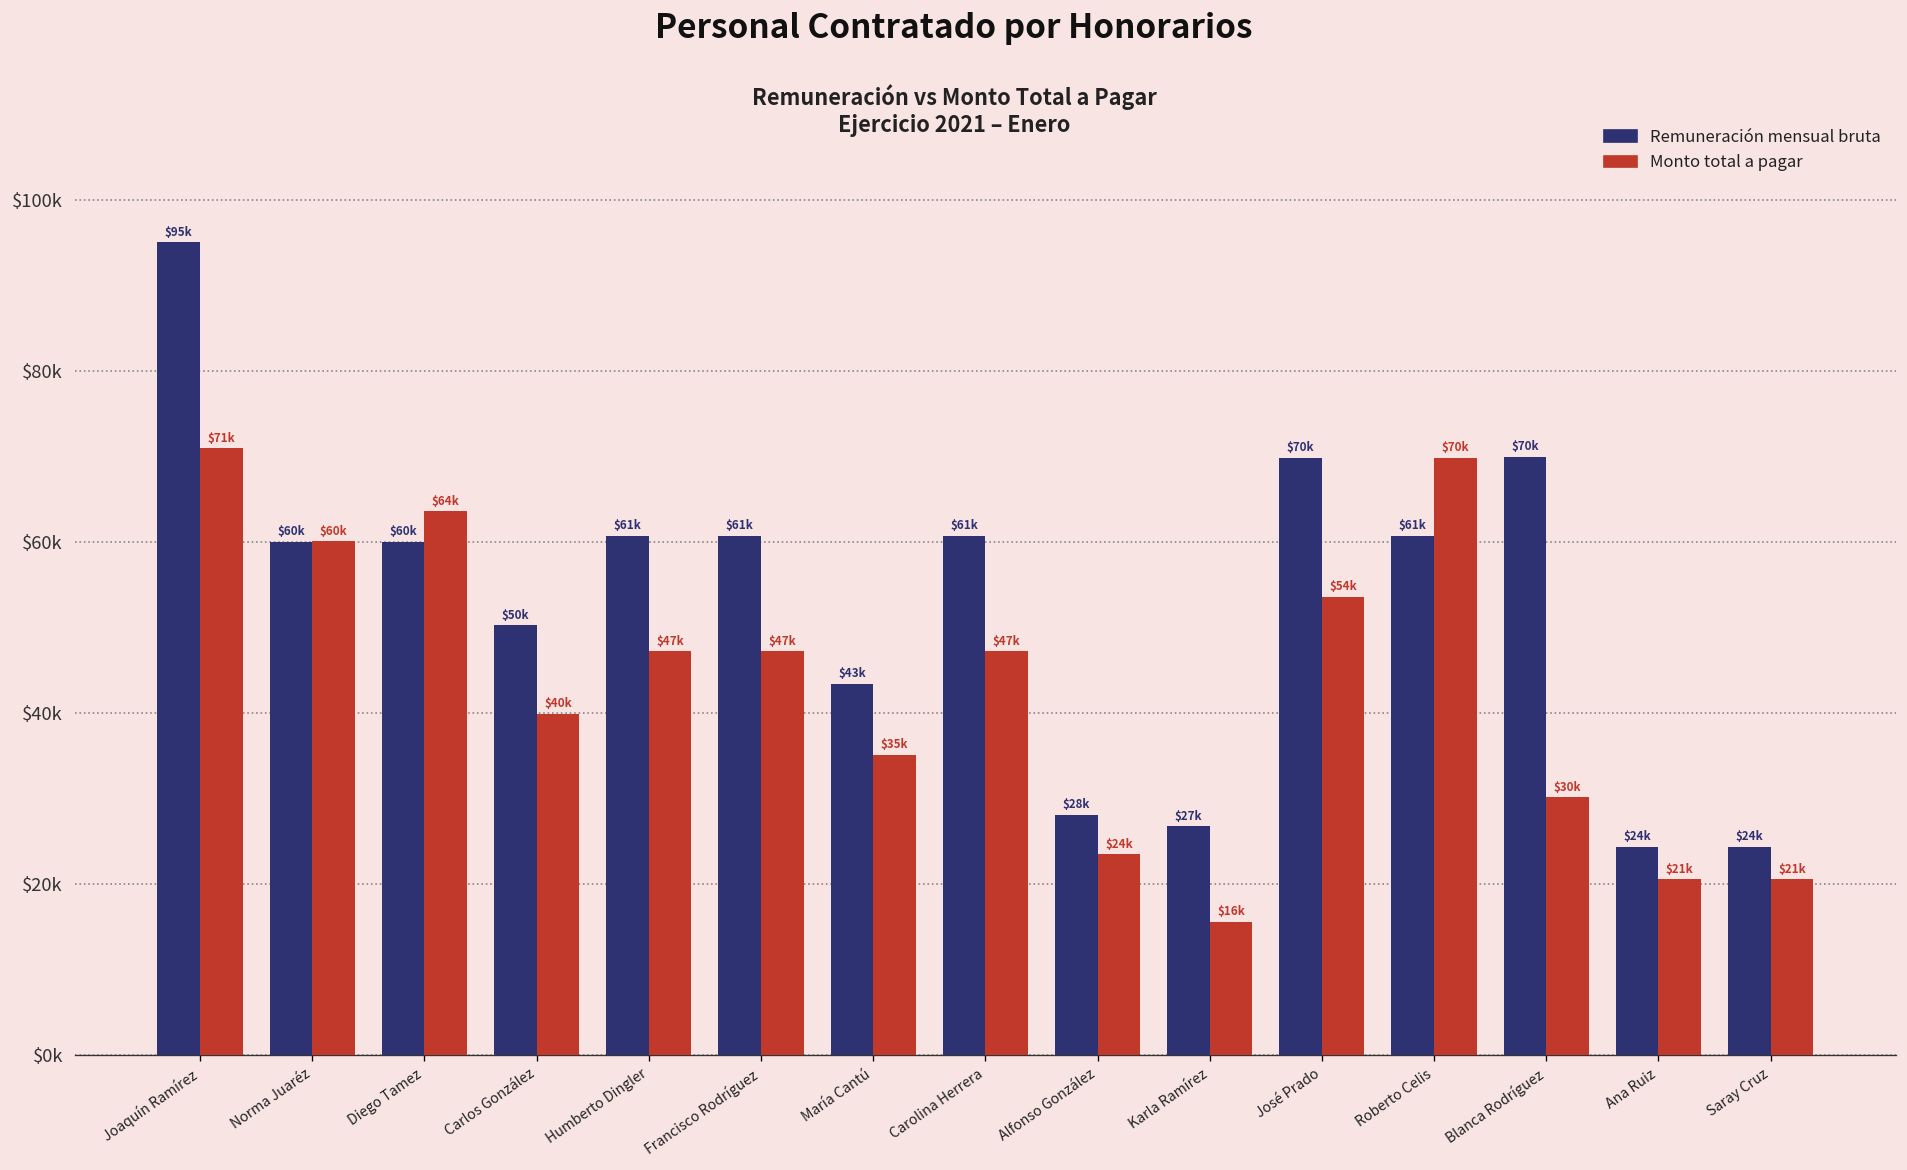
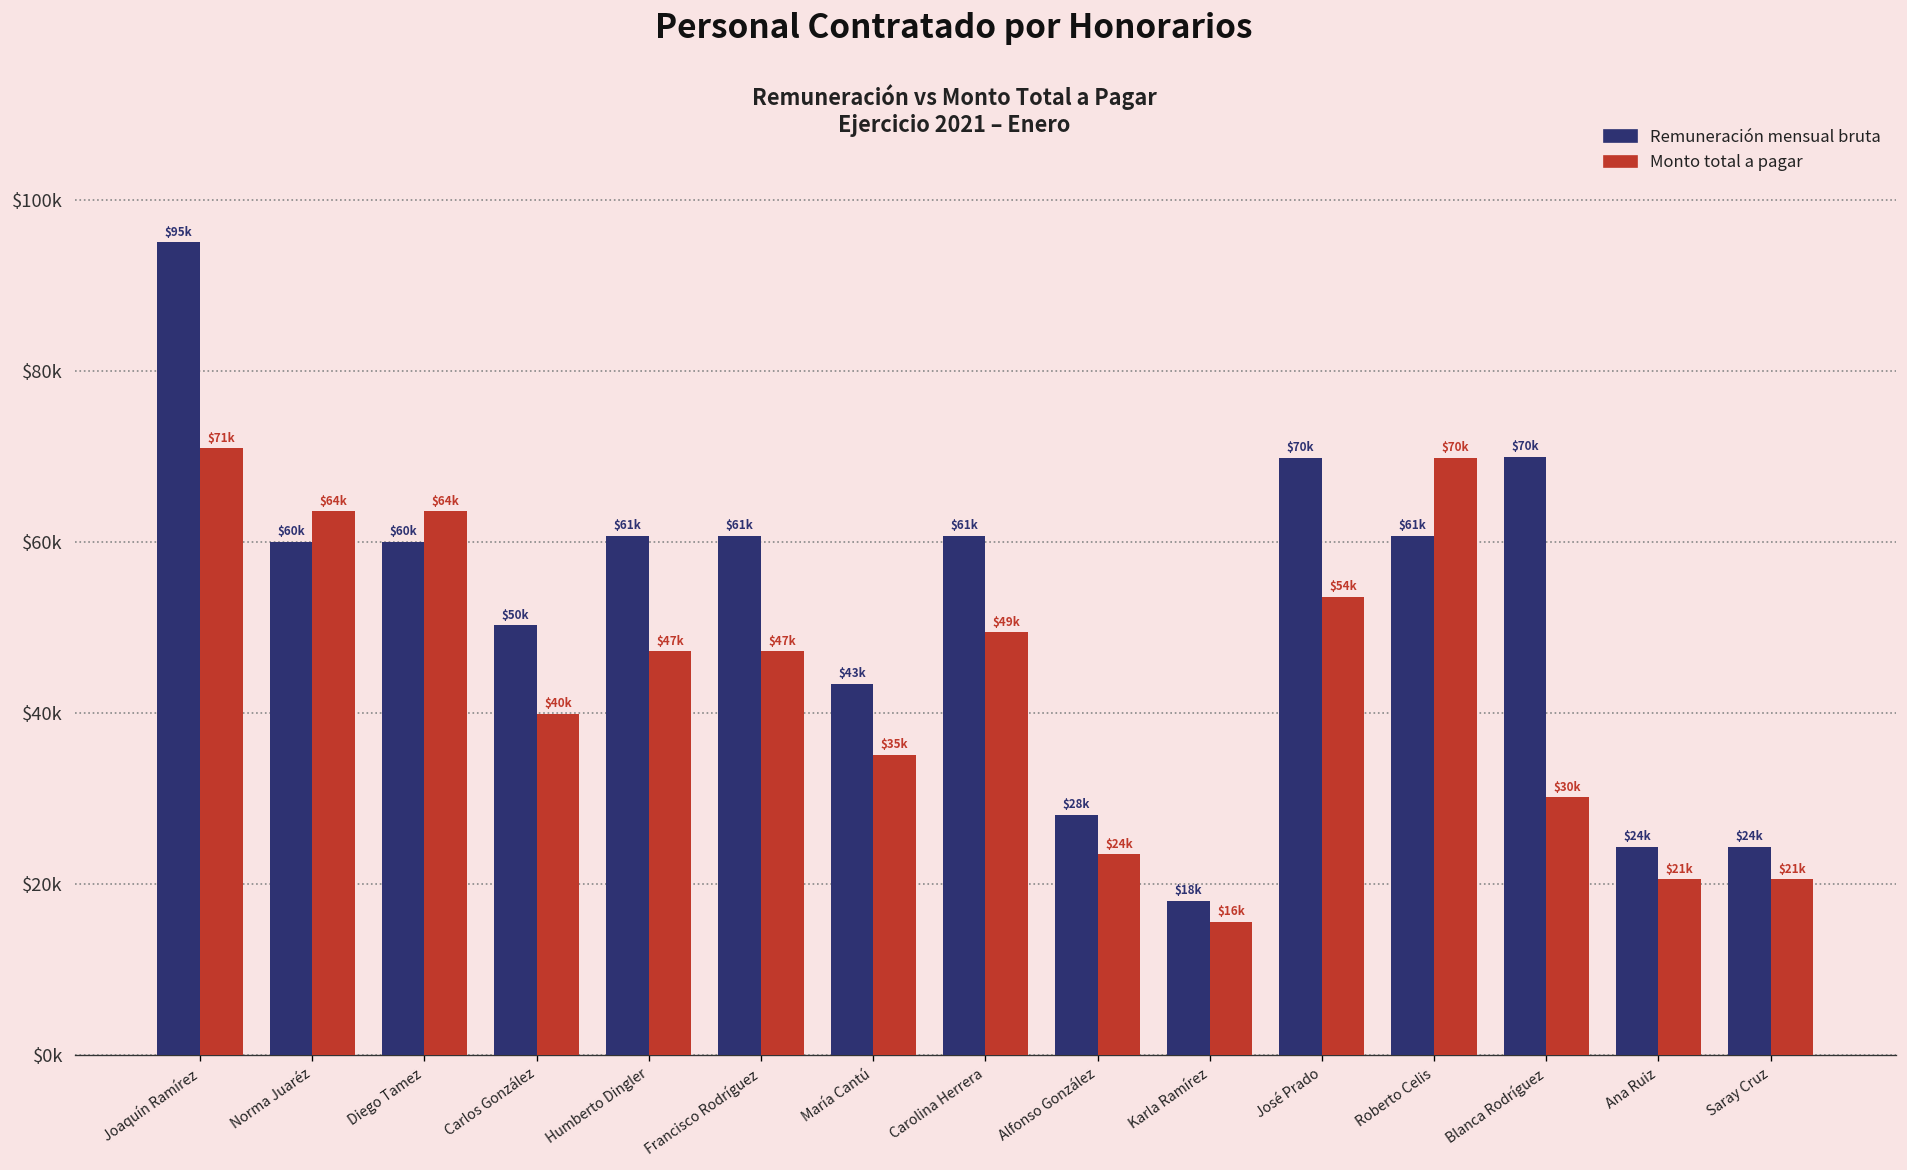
Monto total a pagar, Norma Juaréz: $60k -> $64k
Monto total a pagar, Carolina Herrera: $47k -> $49k
Remuneración mensual bruta, Karla Ramírez: $27k -> $18k
